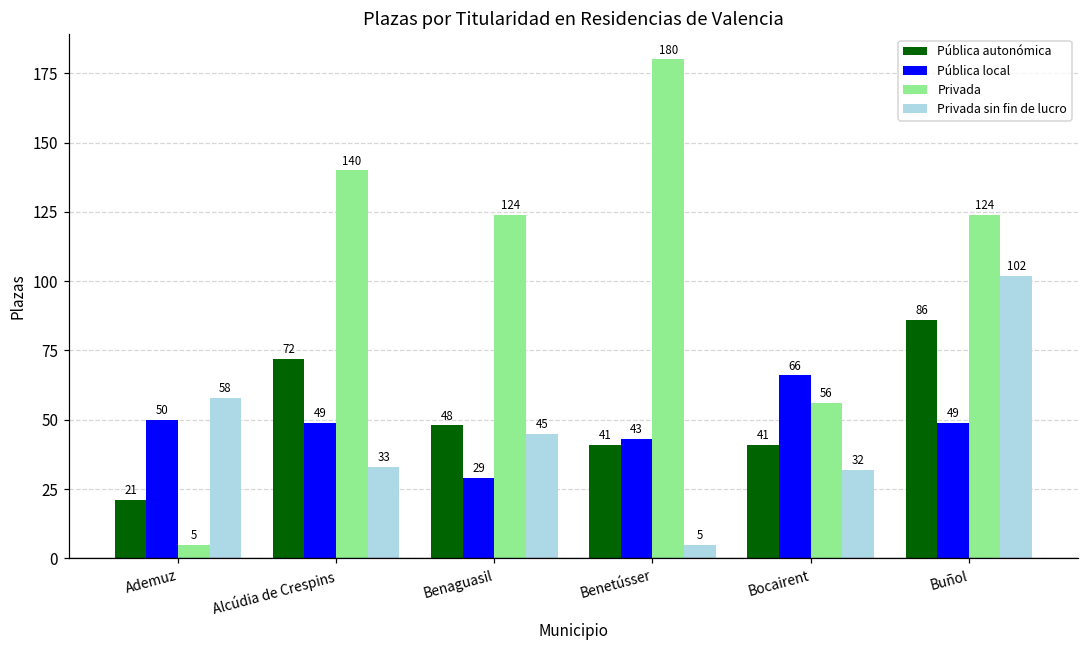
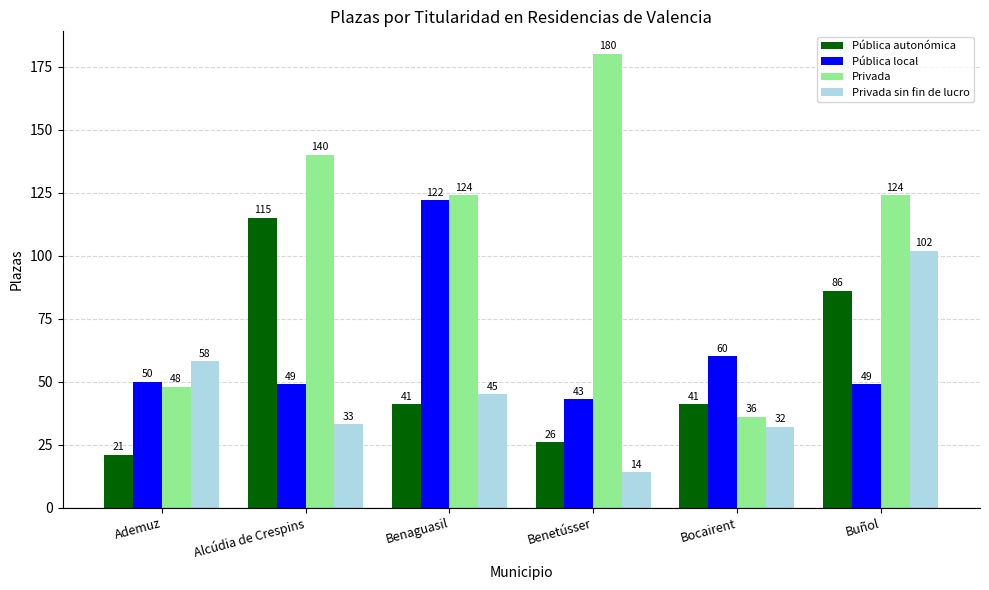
Privada, Ademuz: 5 -> 48
Pública autonómica, Alcúdia de Crespins: 72 -> 115
Pública autonómica, Benaguasil: 48 -> 41
Pública local, Benaguasil: 29 -> 122
Pública autonómica, Benetússer: 41 -> 26
Privada sin fin de lucro, Benetússer: 5 -> 14
Pública local, Bocairent: 66 -> 60
Privada, Bocairent: 56 -> 36
